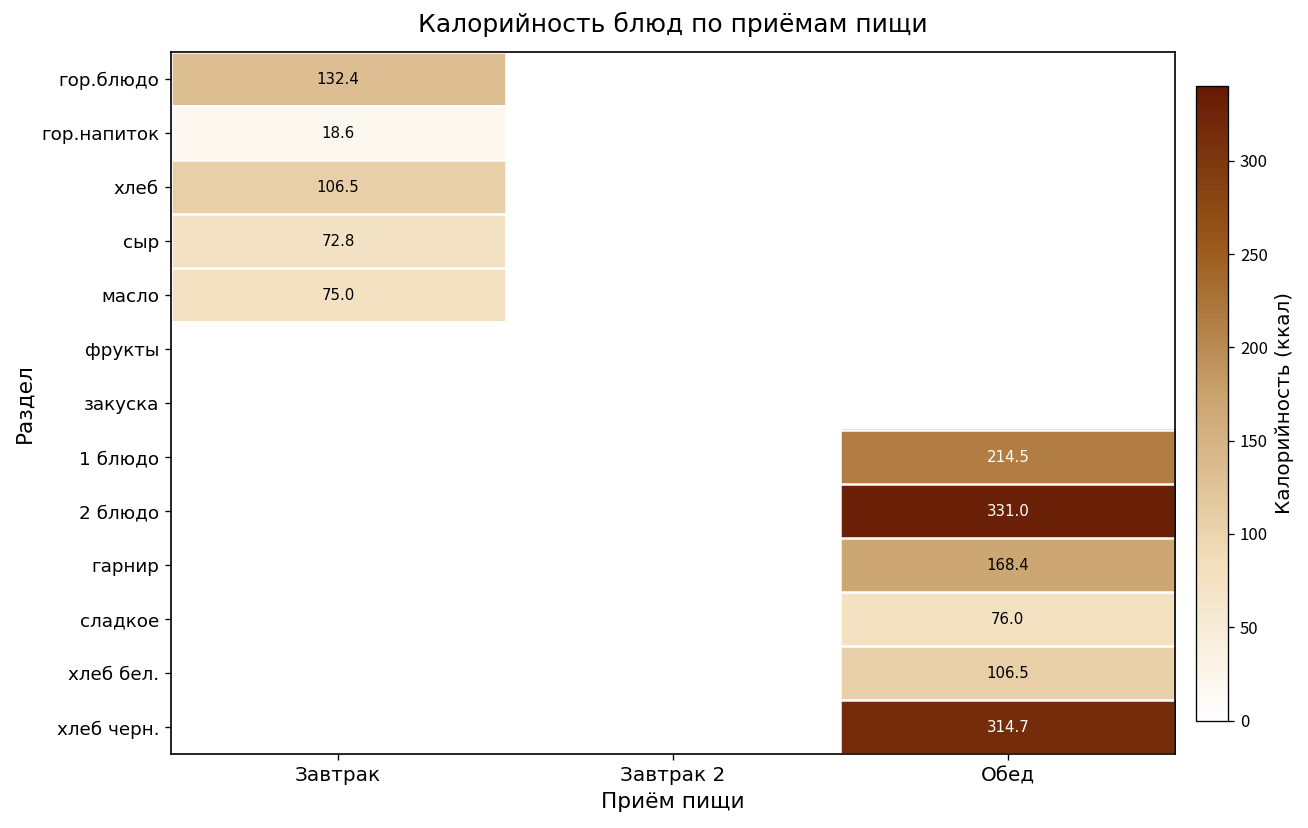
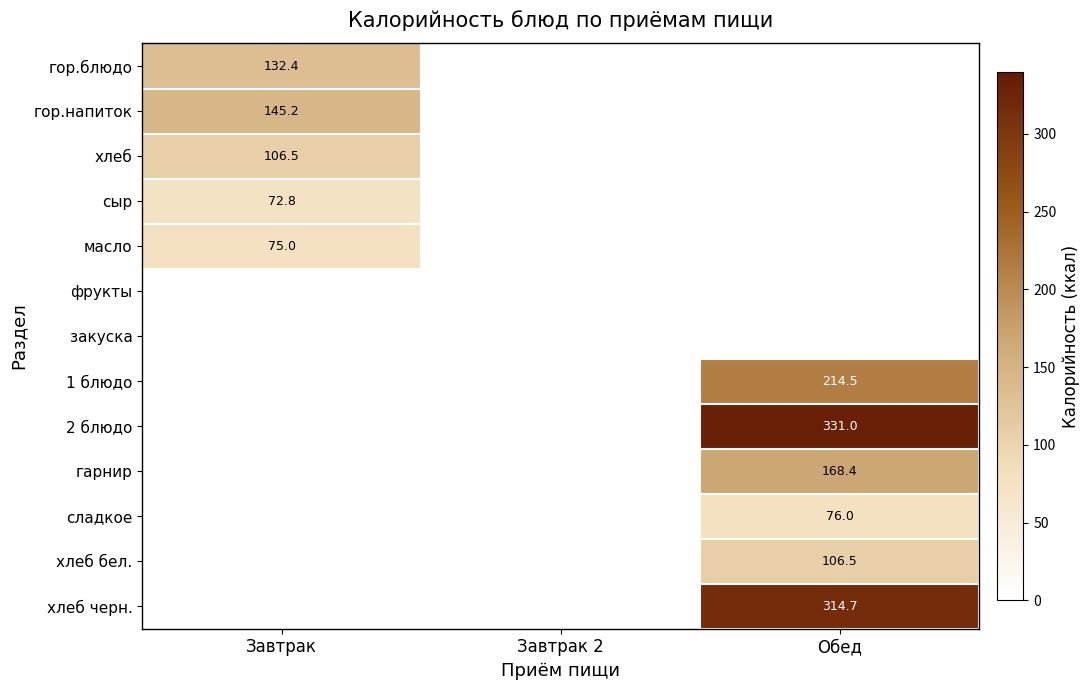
гор.напиток, Завтрак: 18.6 -> 145.2
